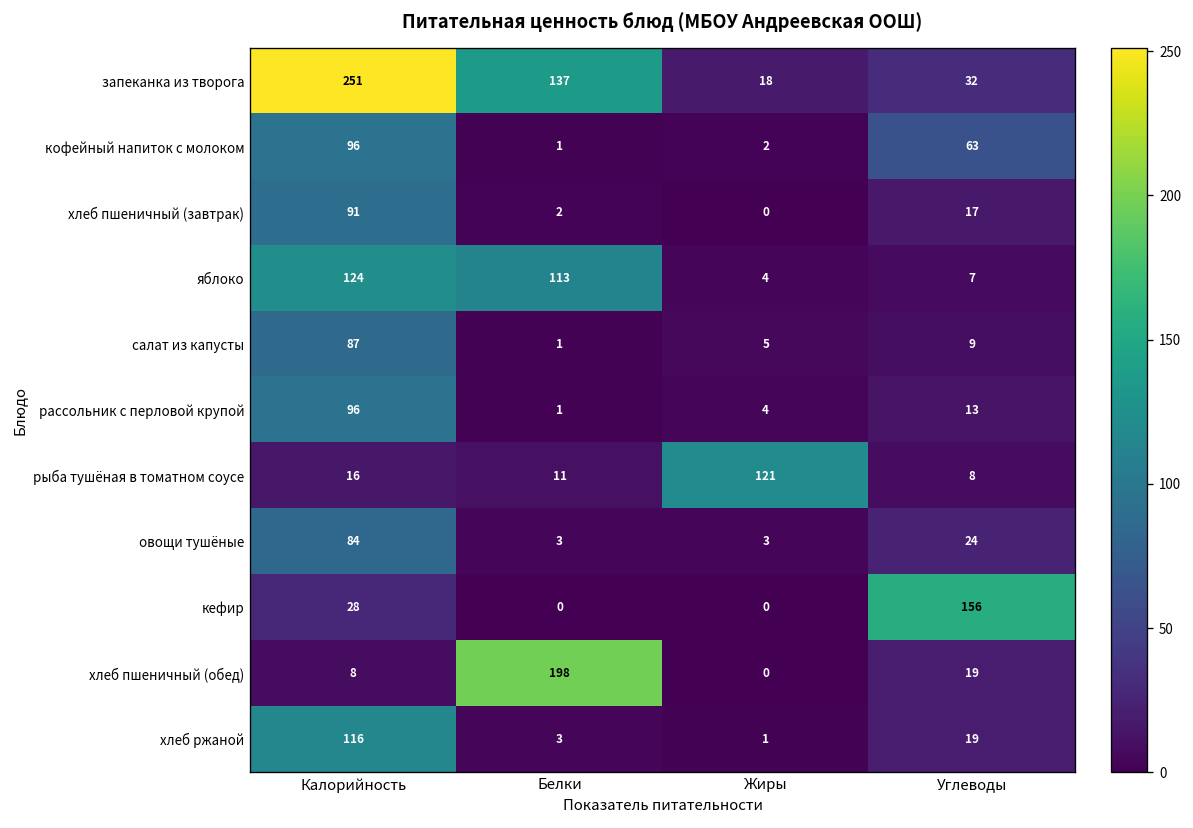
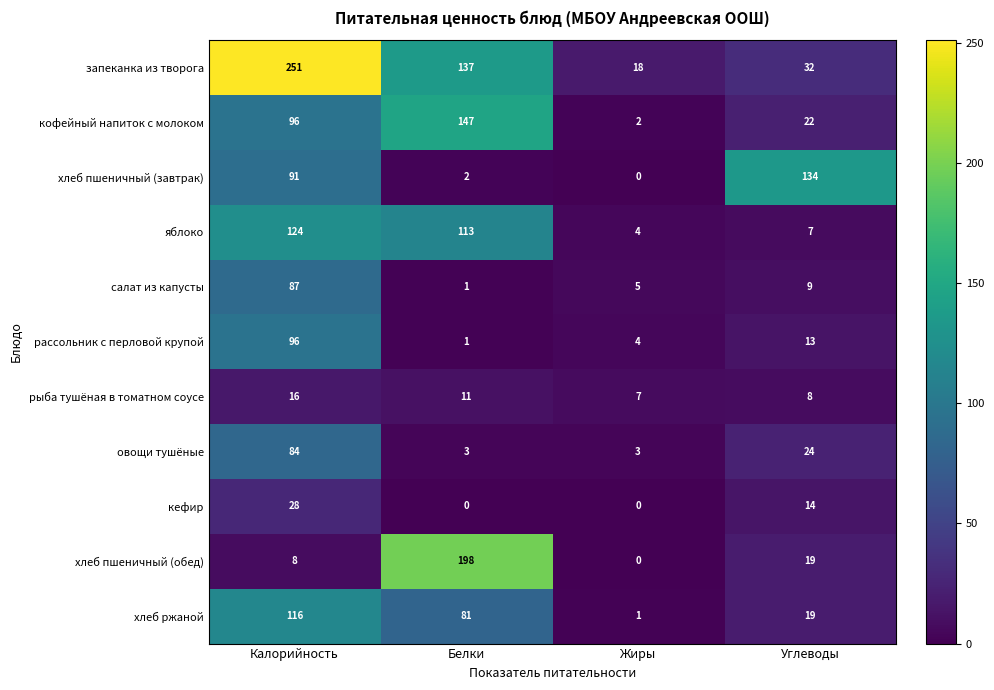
кофейный напиток с молоком, Белки: 1 -> 147
кофейный напиток с молоком, Углеводы: 63 -> 22
хлеб пшеничный (завтрак), Углеводы: 17 -> 134
рыба тушёная в томатном соусе, Жиры: 121 -> 7
кефир, Углеводы: 156 -> 14
хлеб ржаной, Белки: 3 -> 81
